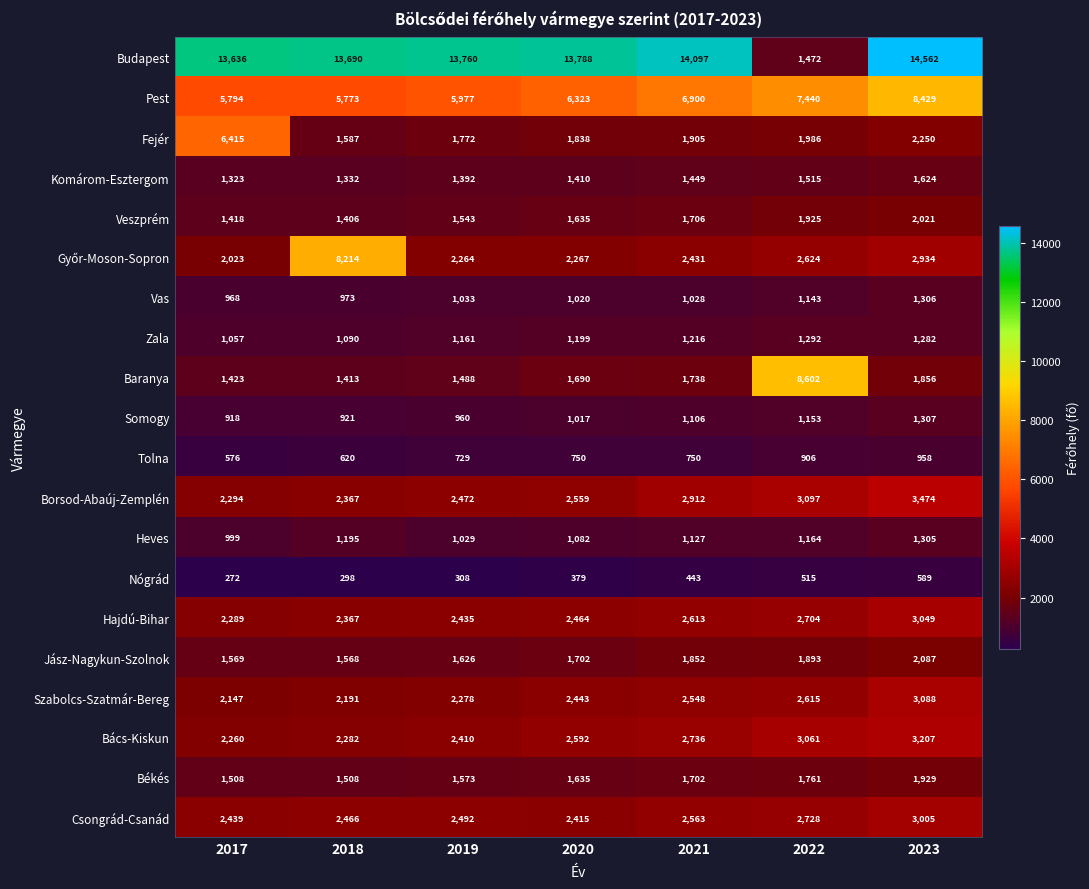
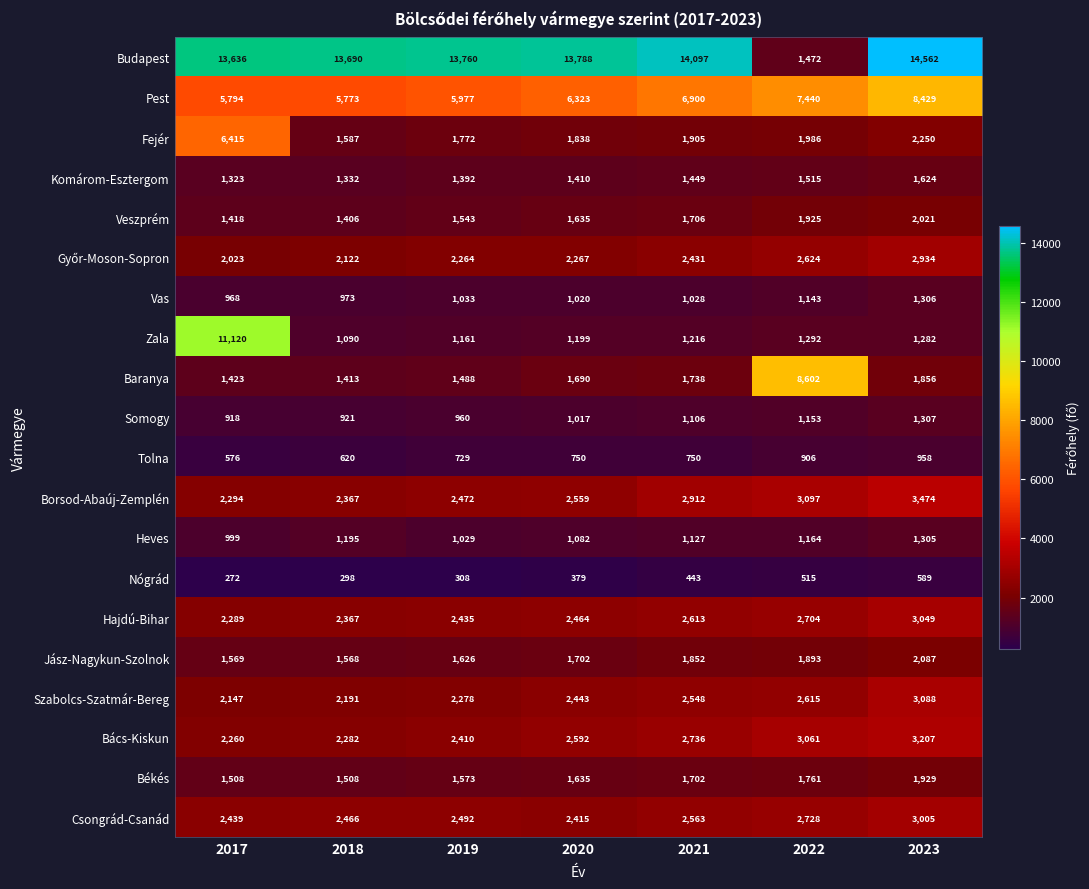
Győr-Moson-Sopron, 2018: 8,214 -> 2,122
Zala, 2017: 1,057 -> 11,120
